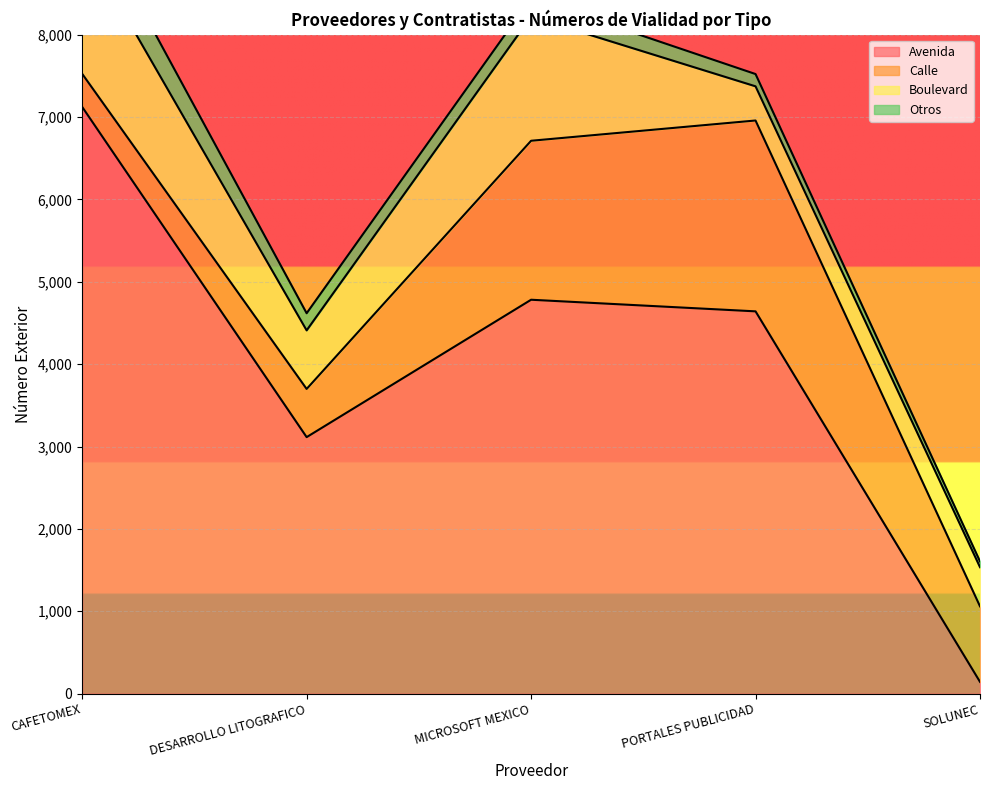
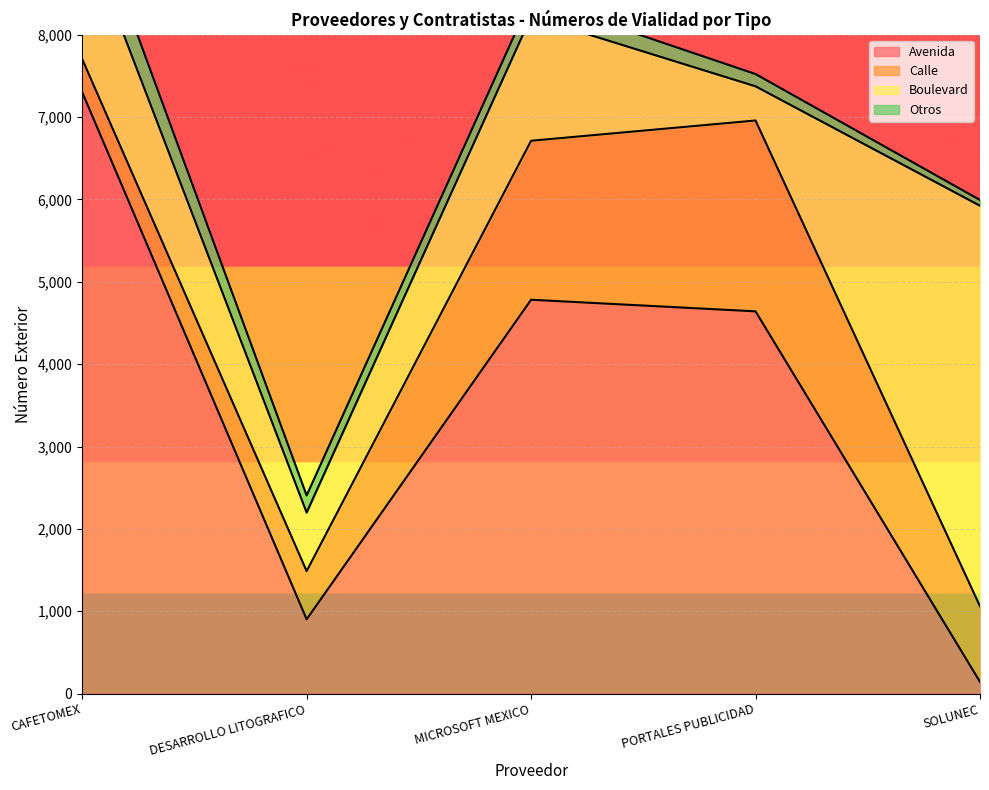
Avenida, CAFETOMEX: 7,100 -> 7,300
Avenida, DESARROLLO LITOGRAFICO: 3,100 -> 900
Boulevard, SOLUNEC: 500 -> 4,900
